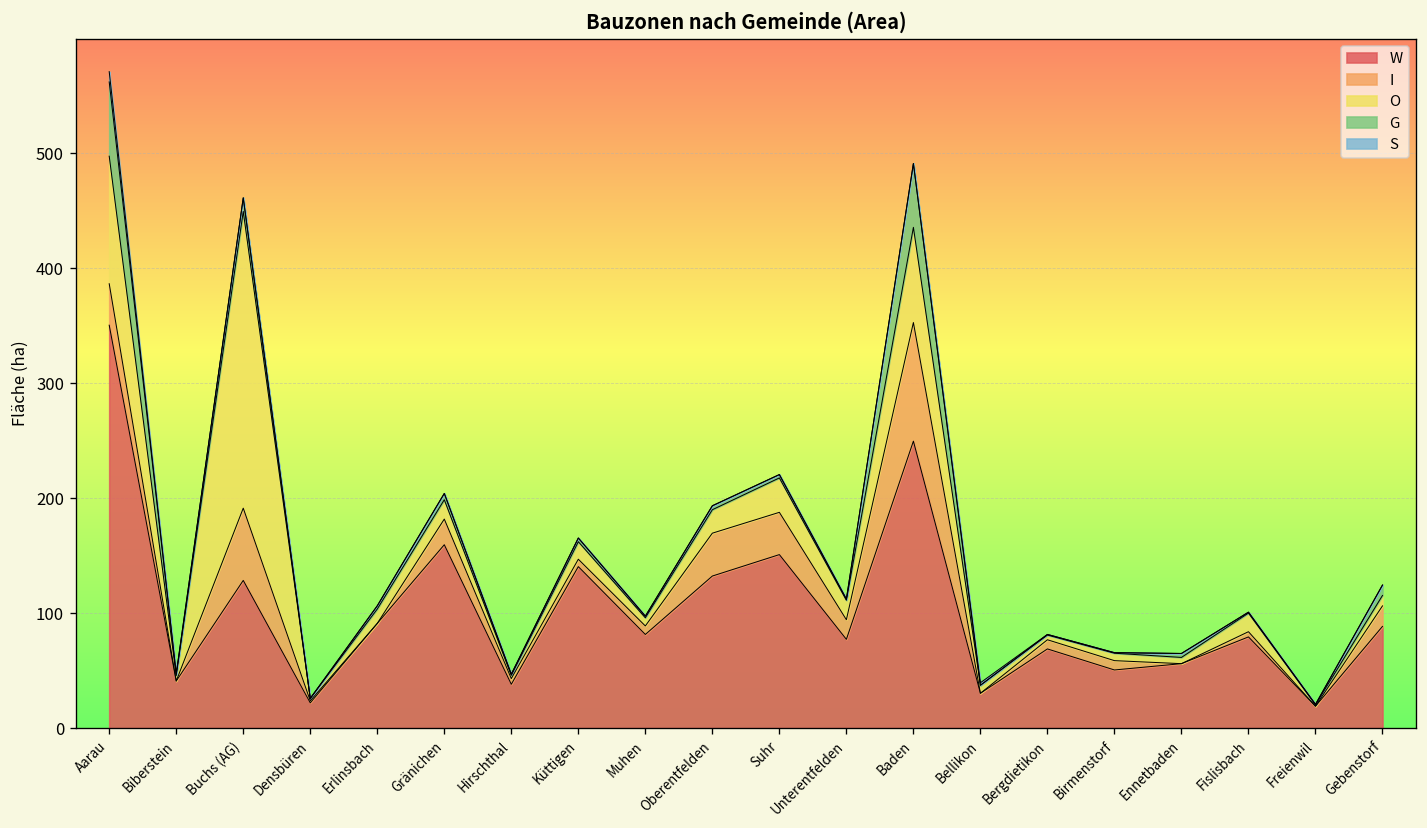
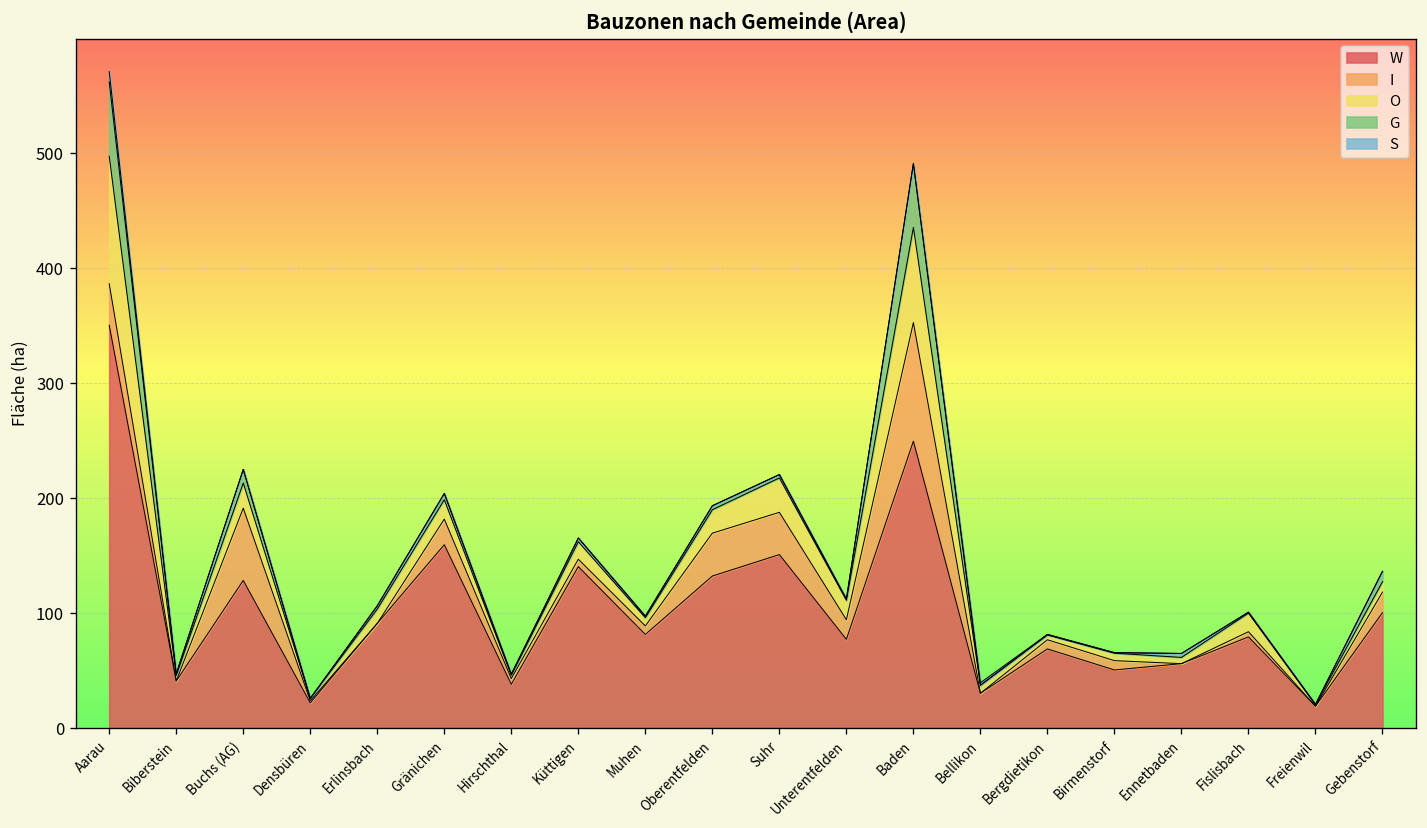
O, Buchs (AG): 260 -> 20
W, Gebenstorf: 90 -> 100
